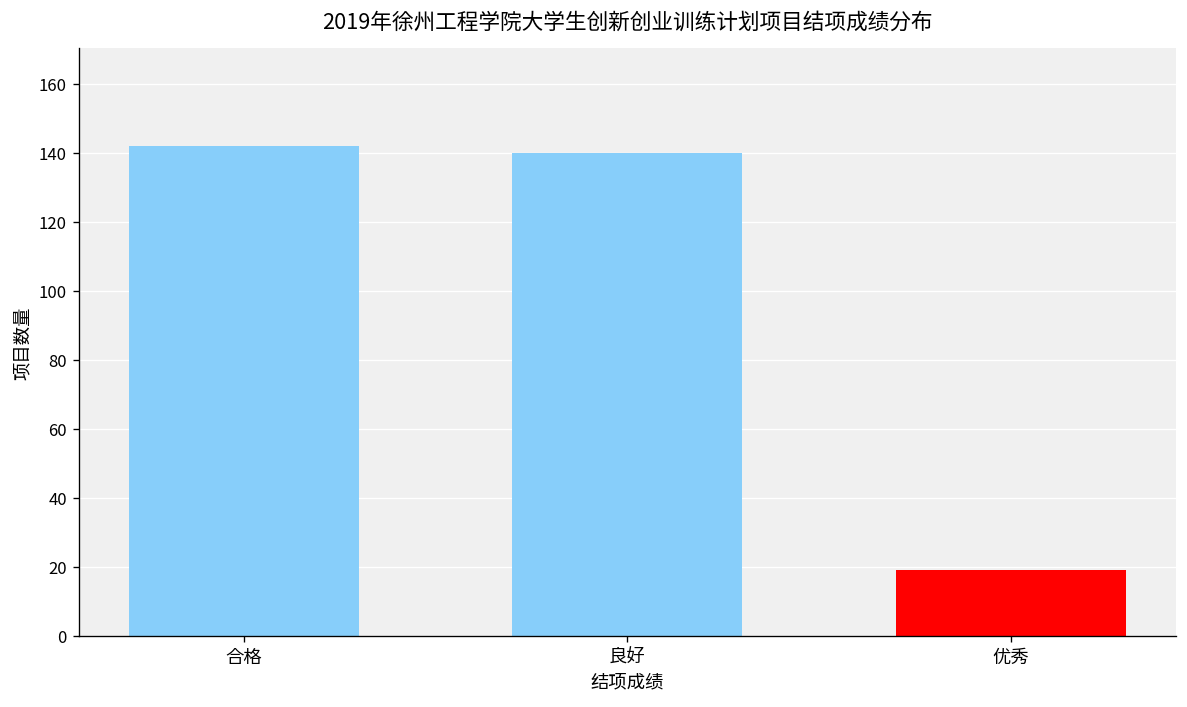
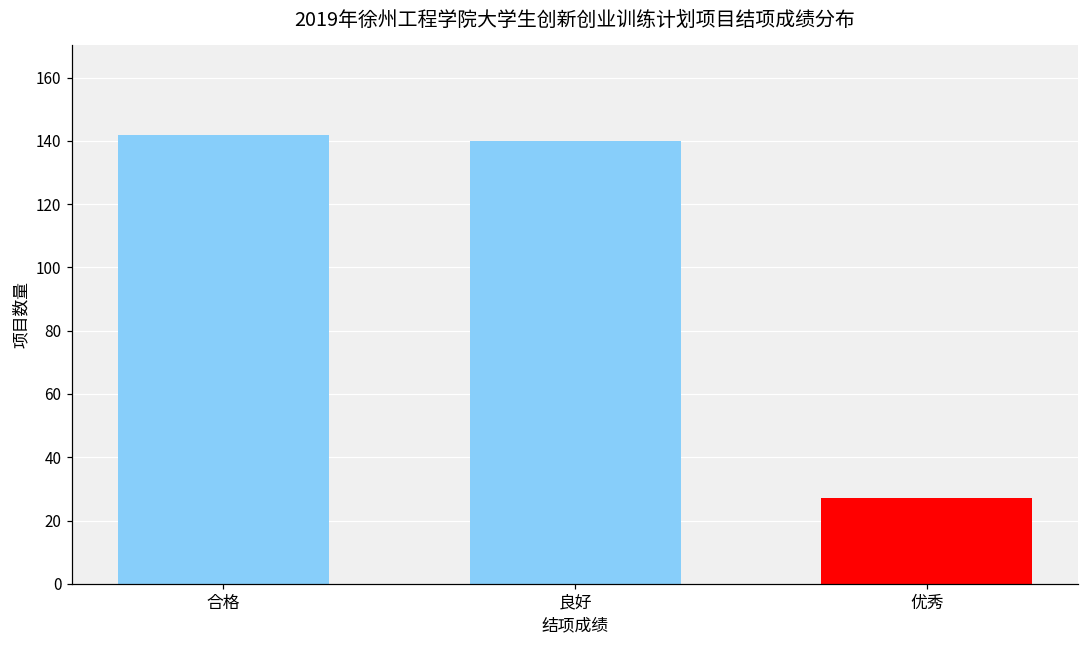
优秀: 19 -> 27
